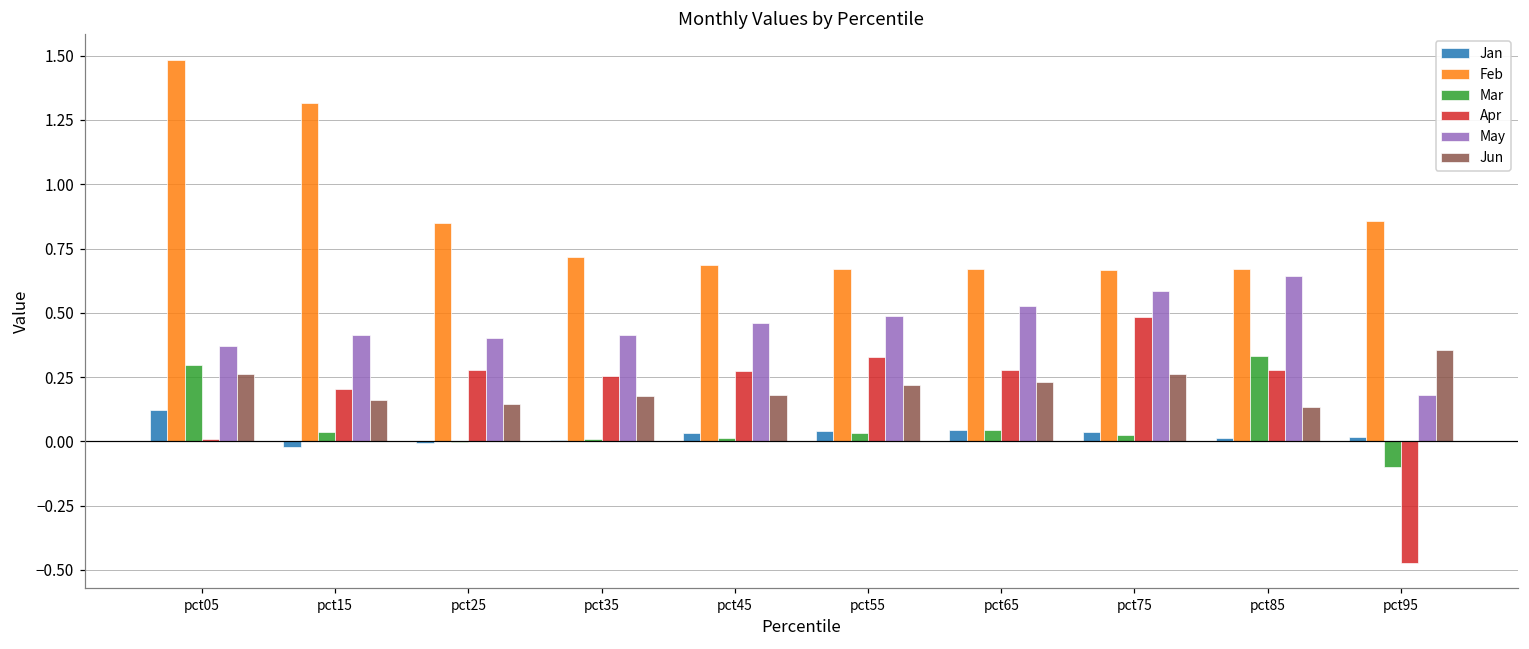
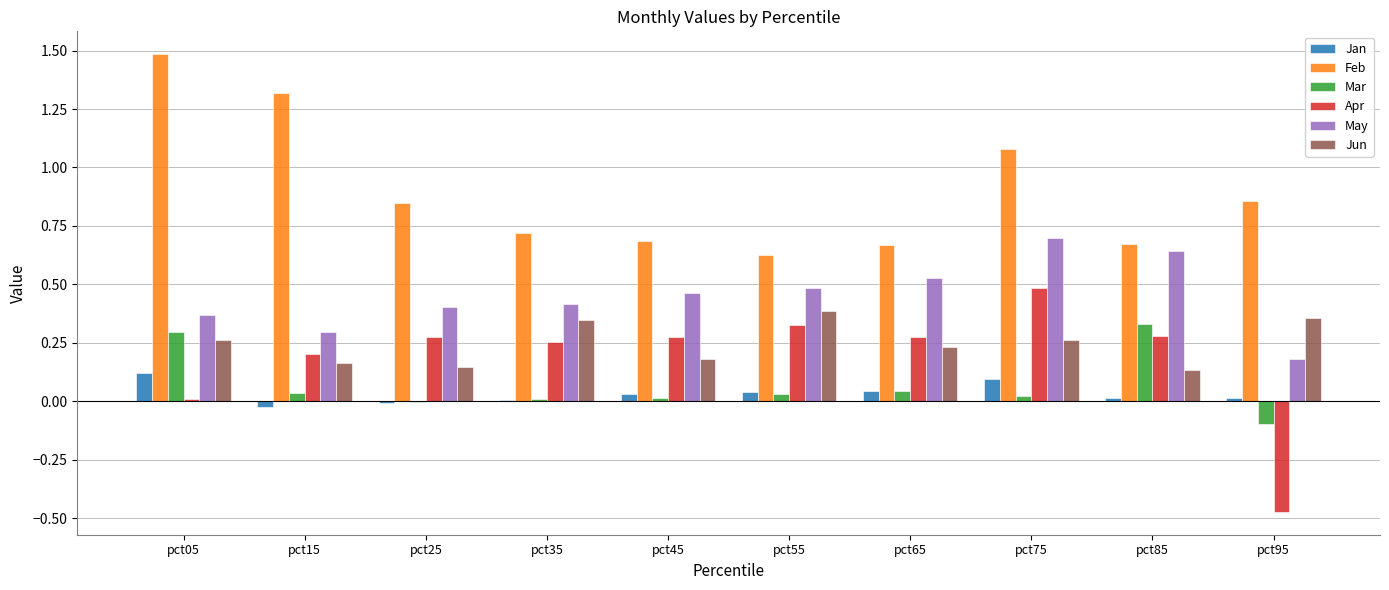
May, pct15: 0.41 -> 0.30
Jun, pct35: 0.18 -> 0.35
Feb, pct55: 0.67 -> 0.63
Jun, pct55: 0.22 -> 0.38
Jan, pct75: 0.04 -> 0.09
Feb, pct75: 0.66 -> 1.08
May, pct75: 0.58 -> 0.70
